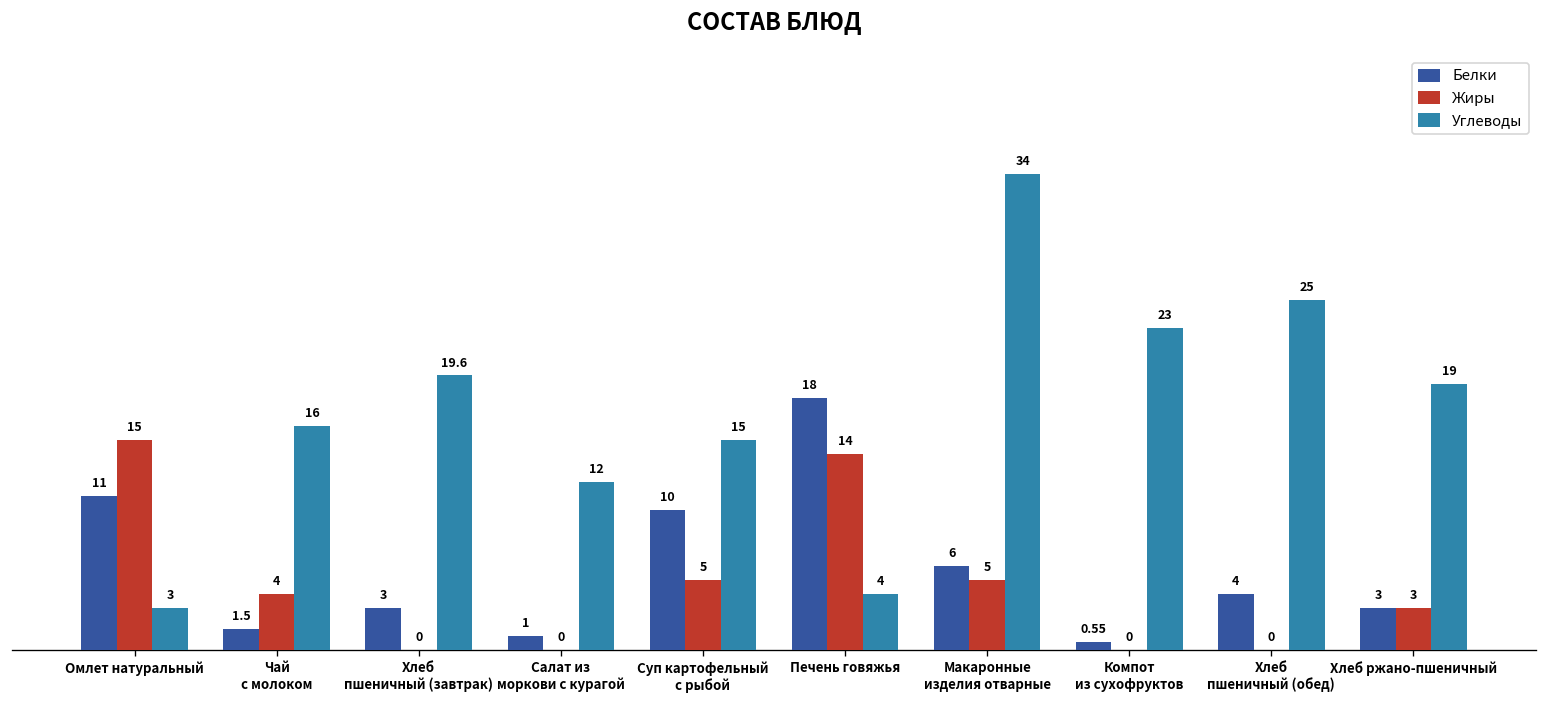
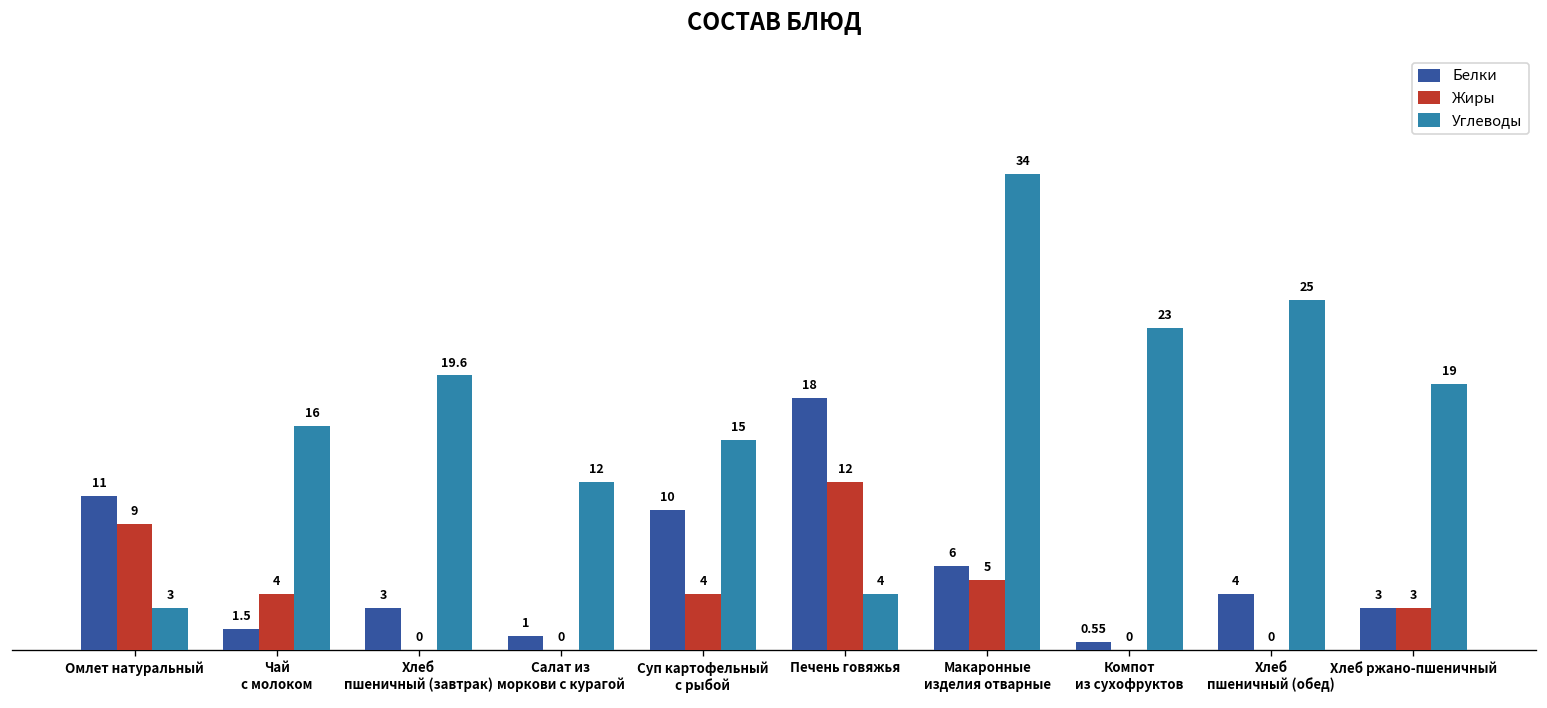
Жиры, Омлет натуральный: 15 -> 9
Жиры, Суп картофельный с рыбой: 5 -> 4
Жиры, Печень говяжья: 14 -> 12
